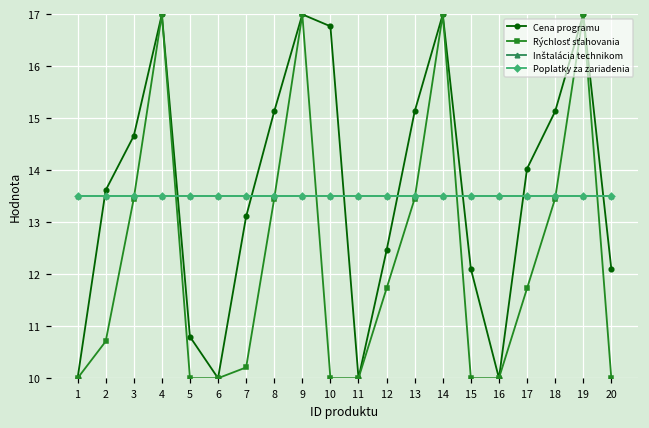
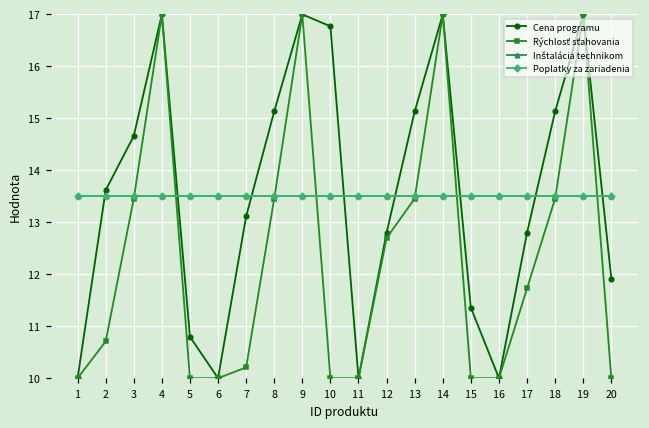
Cena programu, 12: 12.5 -> 12.8
Rýchlosť sťahovania, 12: 11.7 -> 12.7
Cena programu, 15: 12.1 -> 11.4
Cena programu, 17: 14.0 -> 12.8
Cena programu, 20: 12.1 -> 11.9
